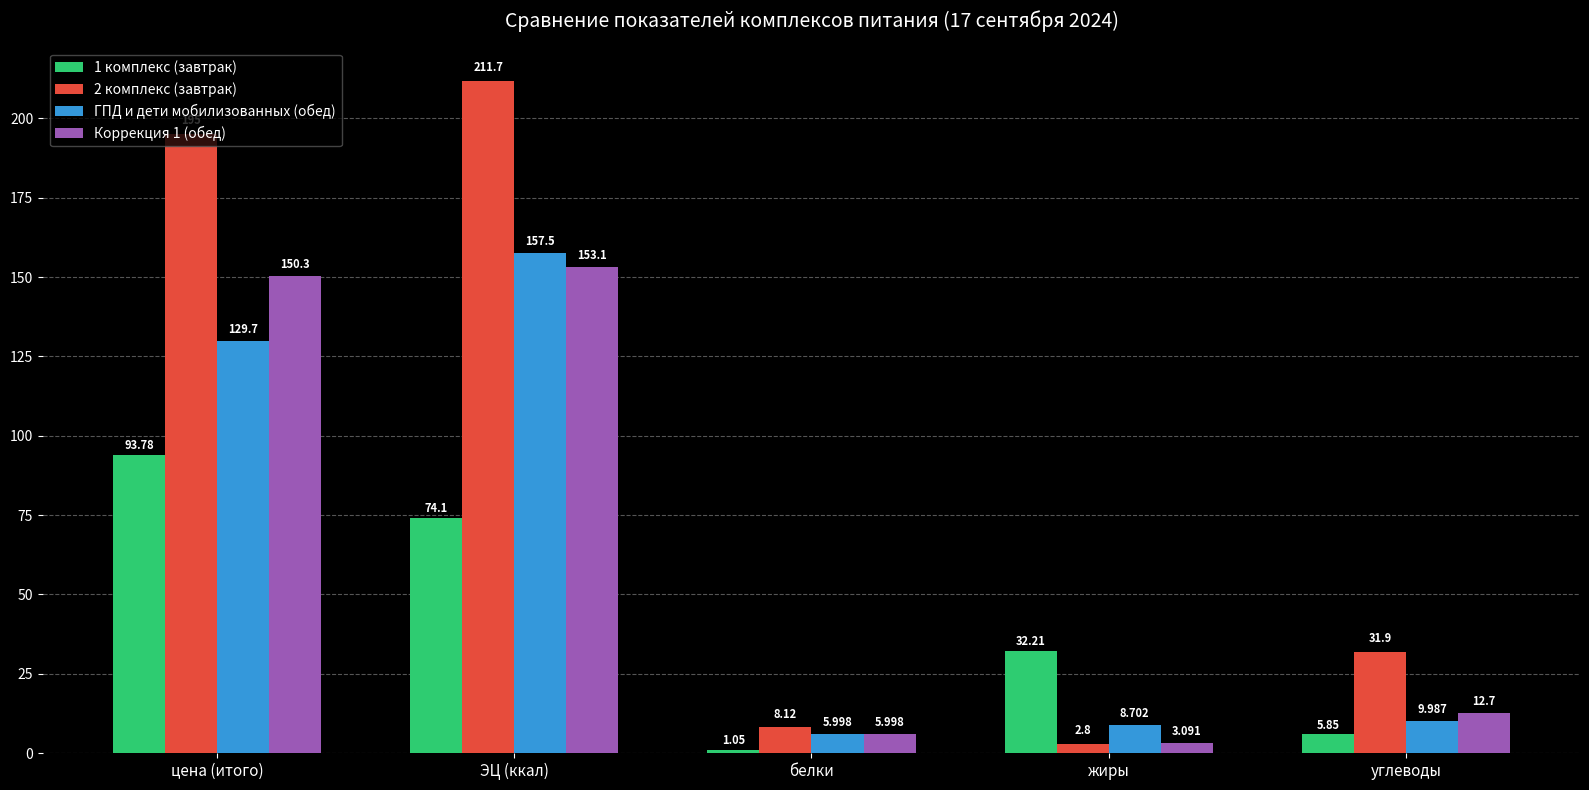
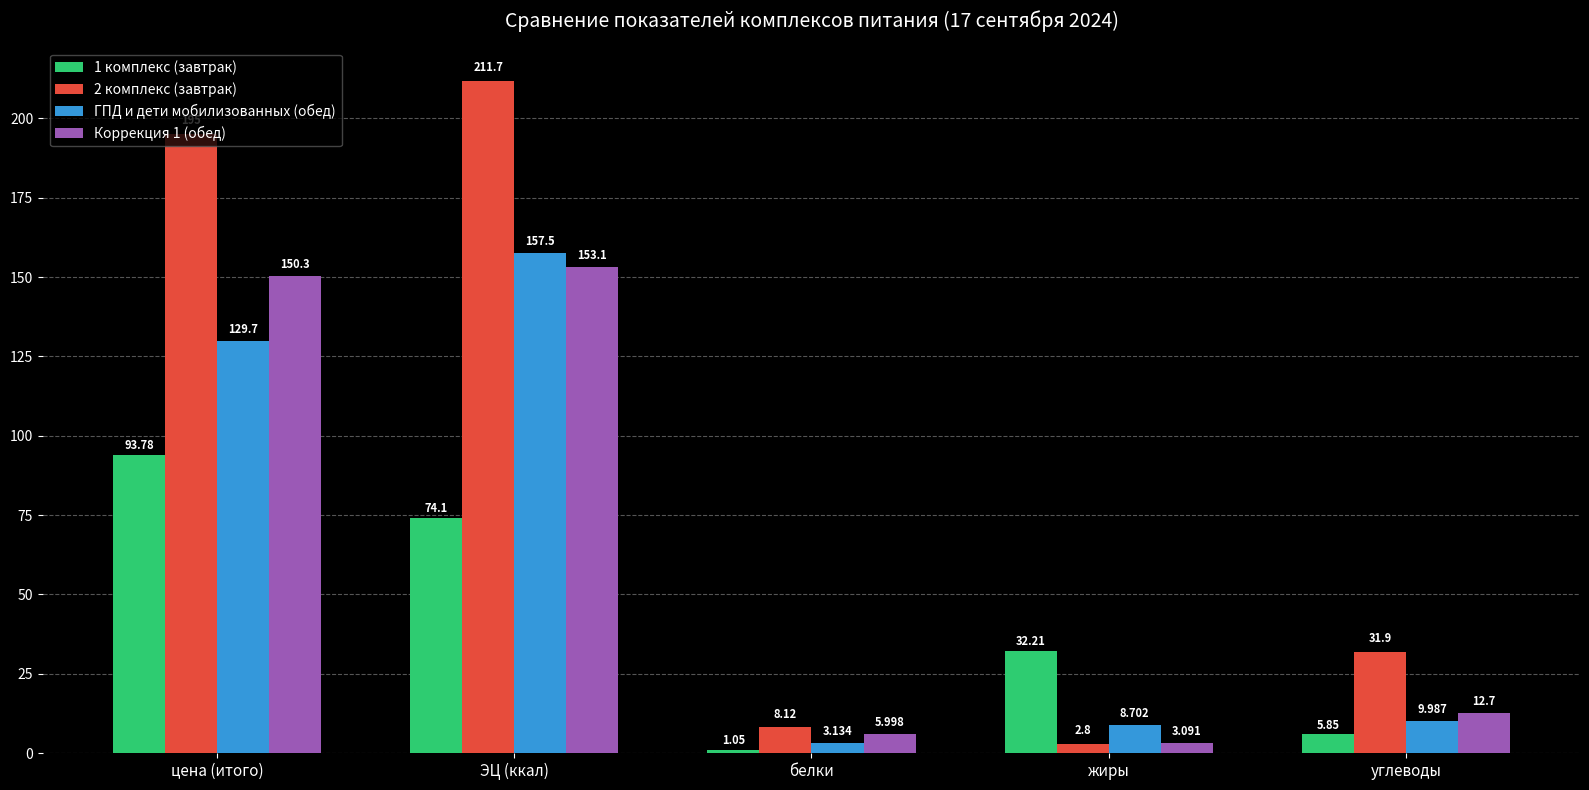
ГПД и дети мобилизованных (обед), белки: 5.998 -> 3.134
